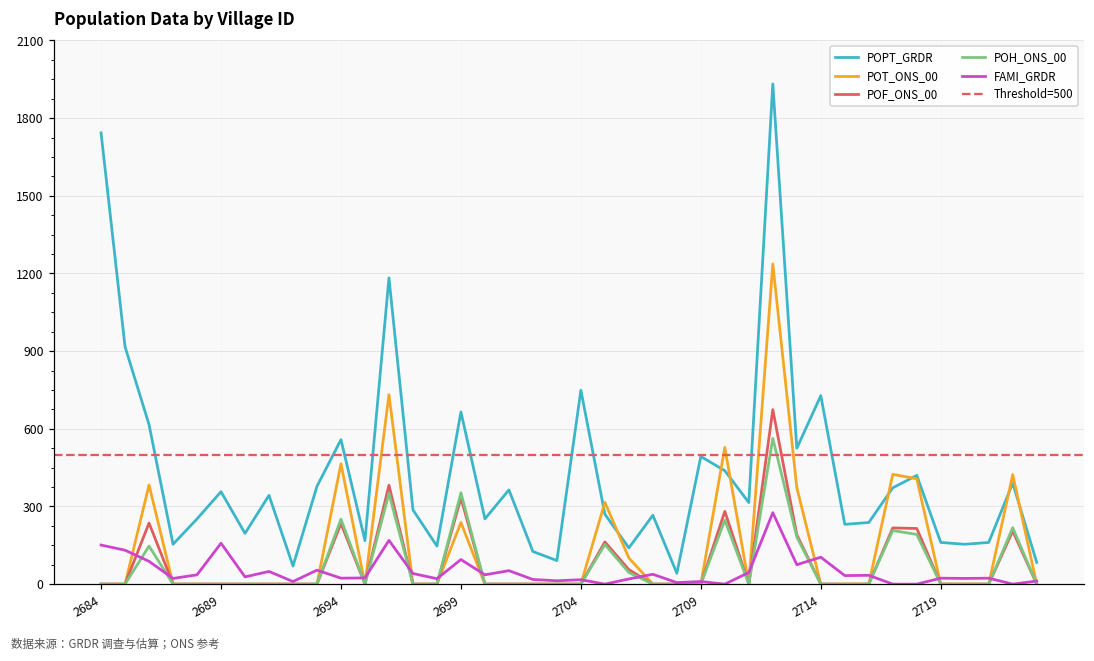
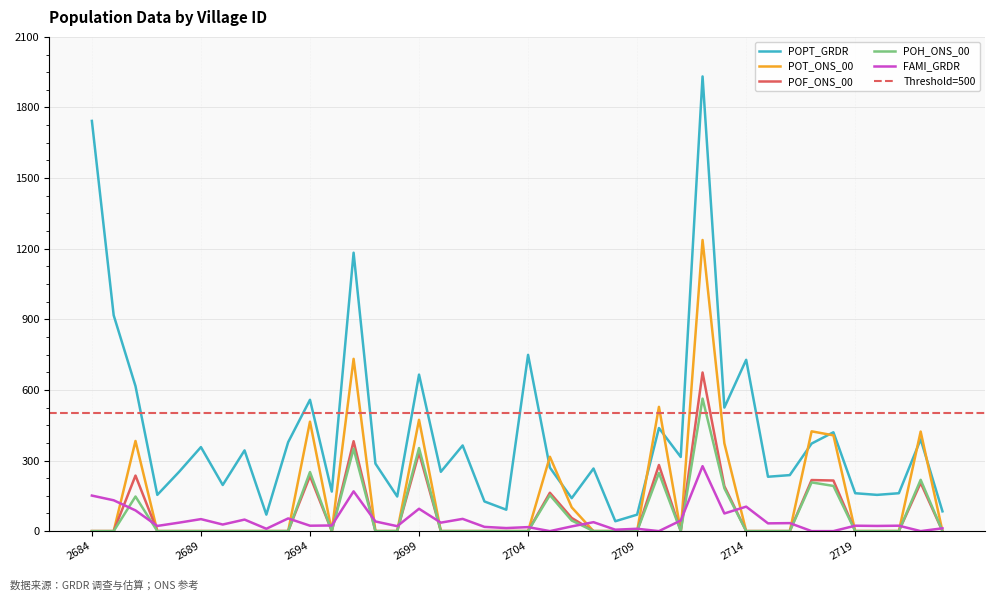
FAMI_GRDR, 2689: 160 -> 50
POT_ONS_00, 2699: 240 -> 470
POPT_GRDR, 2709: 490 -> 70
